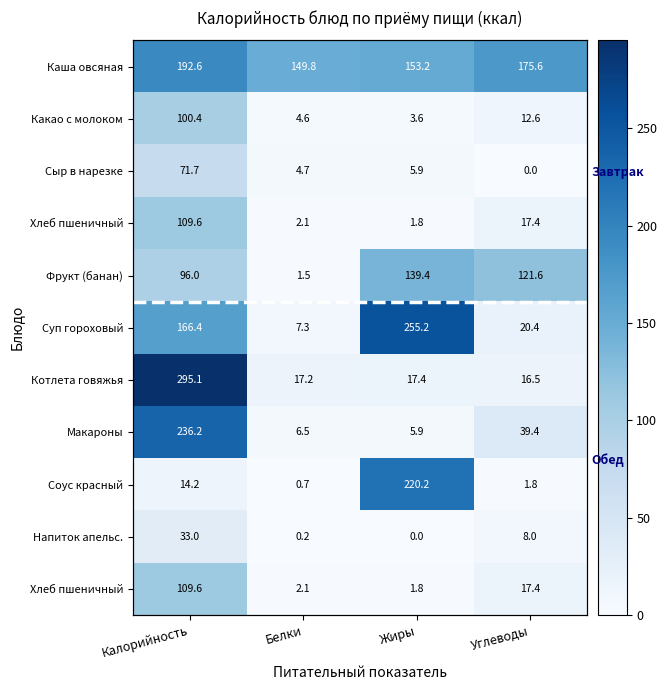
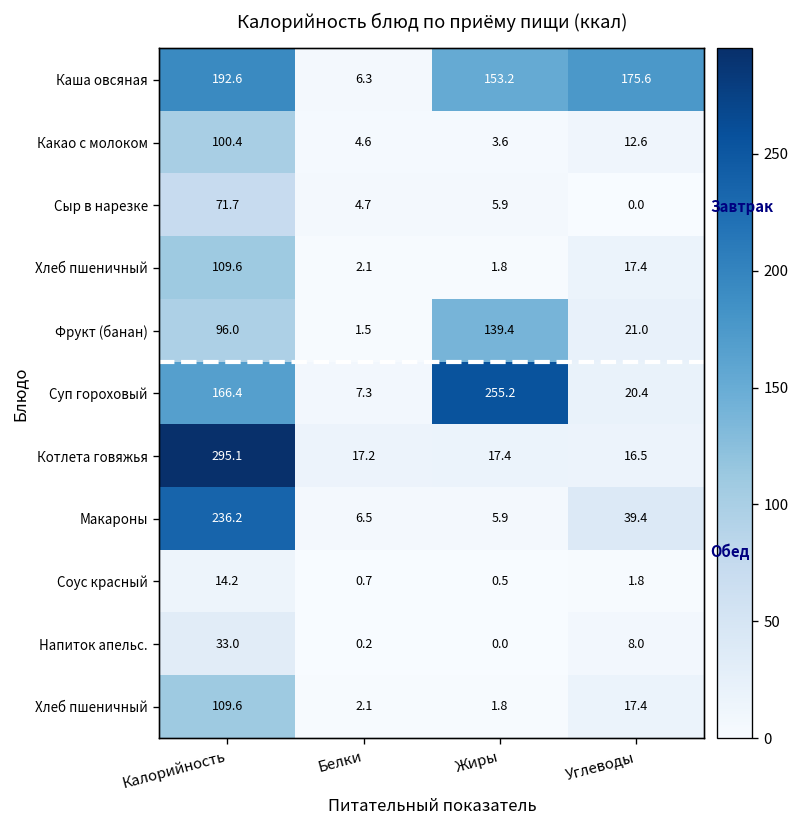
Каша овсяная, Белки: 149.8 -> 6.3
Фрукт (банан), Углеводы: 121.6 -> 21.0
Соус красный, Жиры: 220.2 -> 0.5
